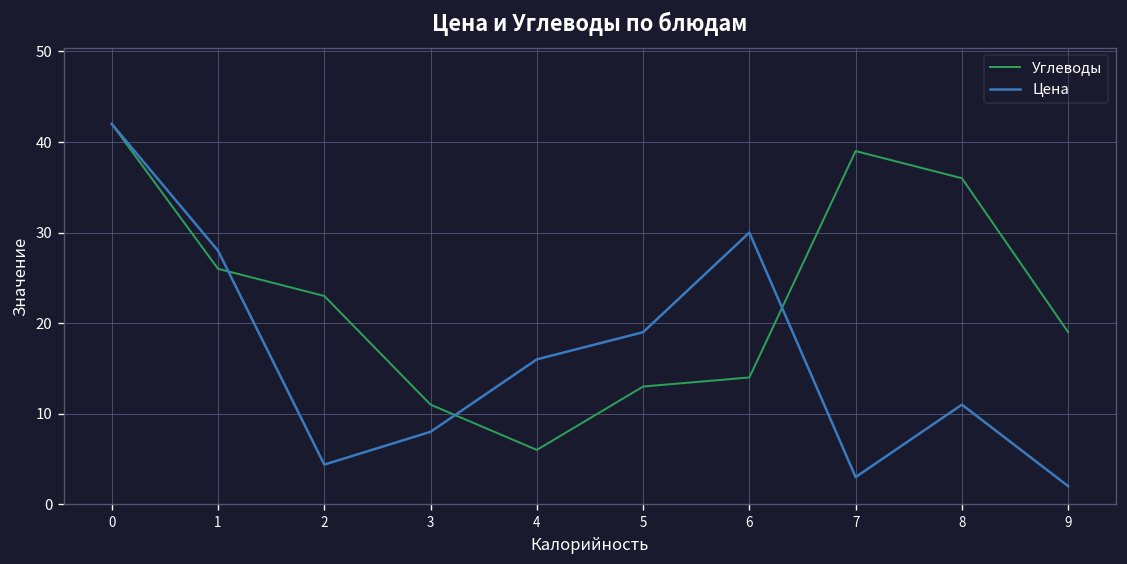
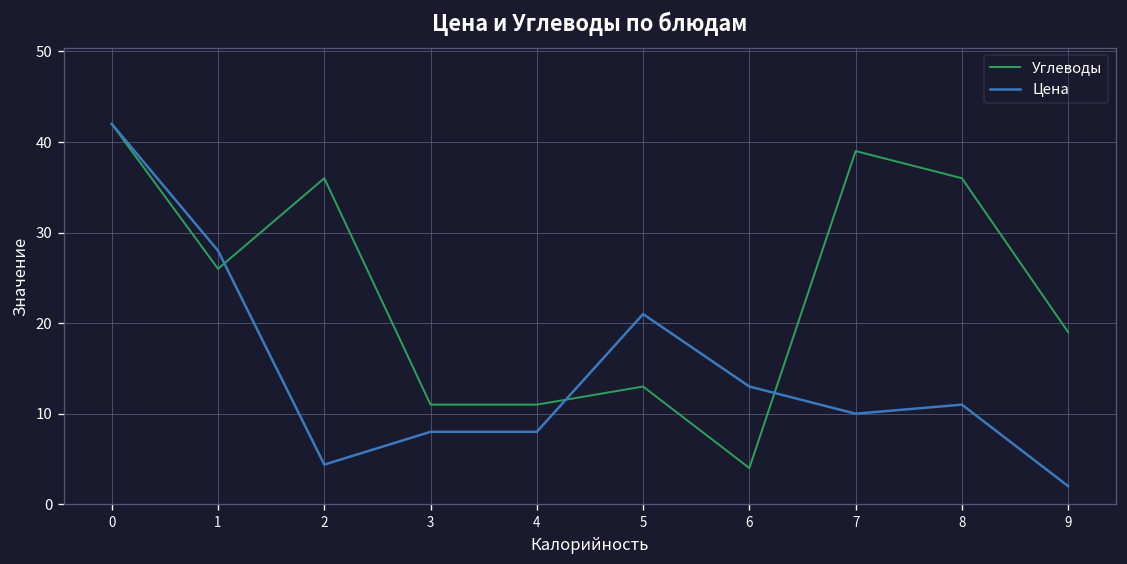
Углеводы, 2: 23 -> 36
Углеводы, 4: 6 -> 11
Цена, 4: 16 -> 8
Цена, 5: 19 -> 21
Углеводы, 6: 14 -> 4
Цена, 6: 30 -> 13
Цена, 7: 3 -> 10
